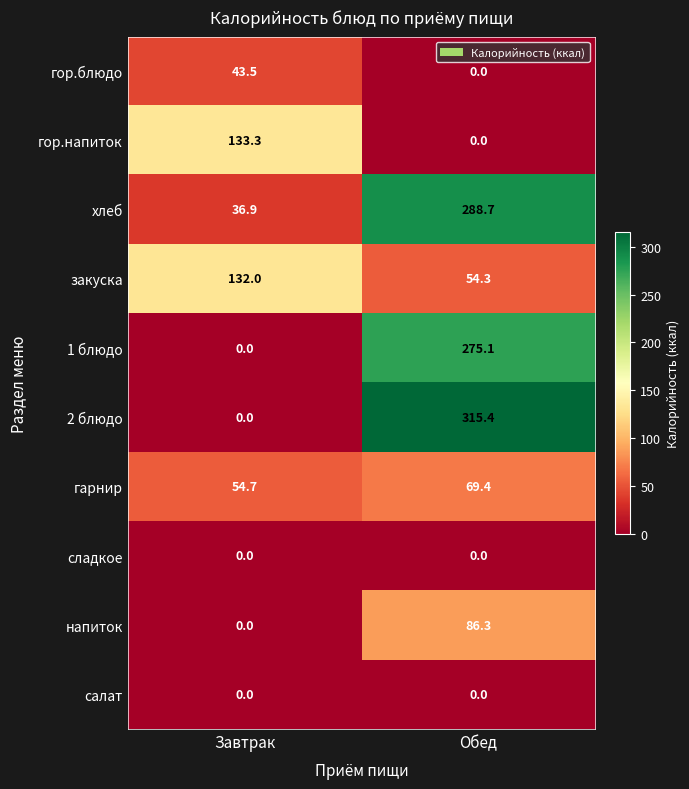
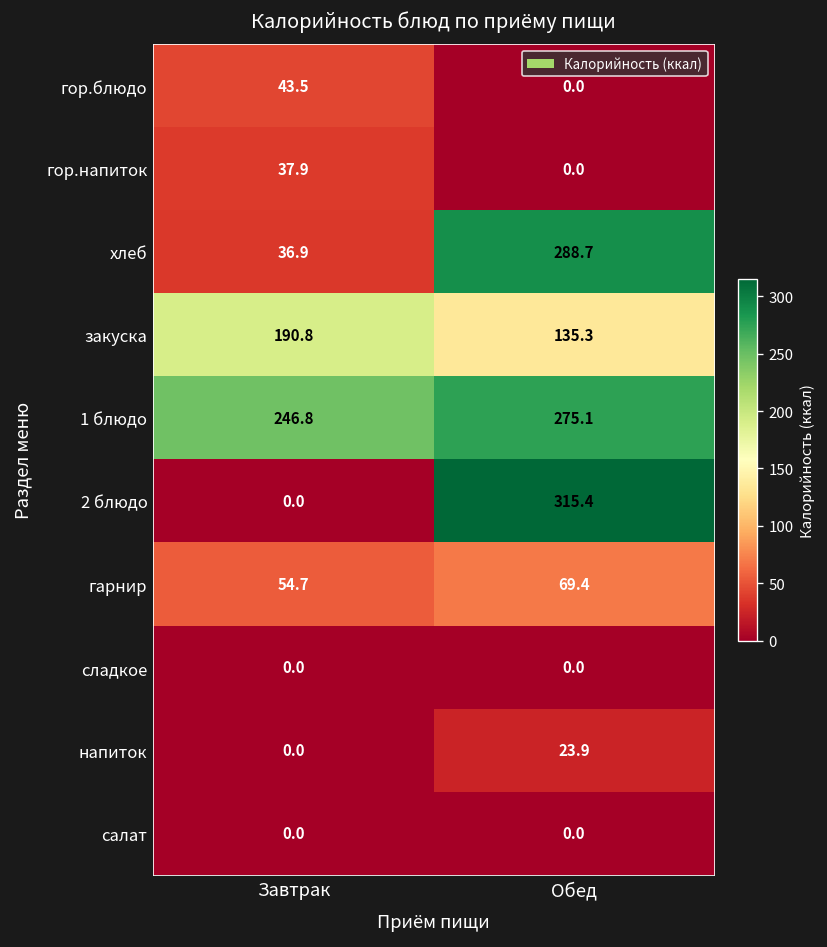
гор.напиток, Завтрак: 133.3 -> 37.9
закуска, Завтрак: 132.0 -> 190.8
закуска, Обед: 54.3 -> 135.3
1 блюдо, Завтрак: 0.0 -> 246.8
напиток, Обед: 86.3 -> 23.9
